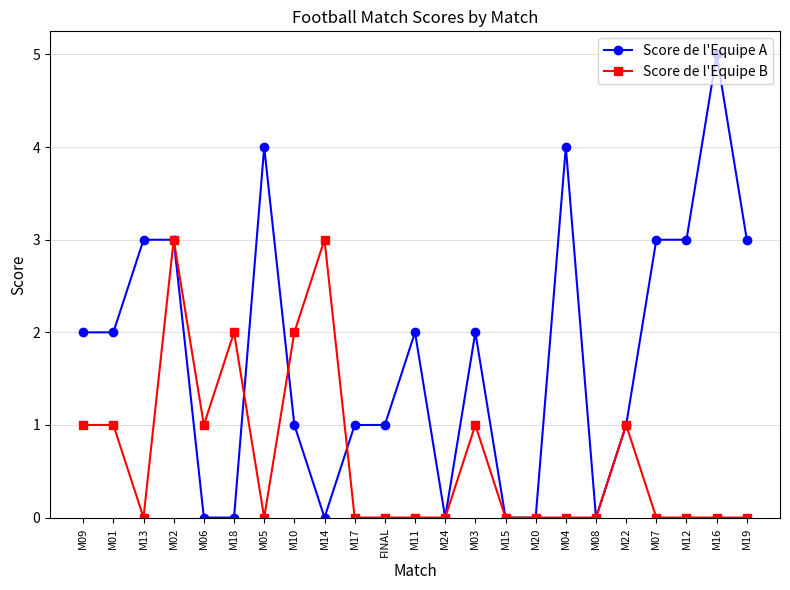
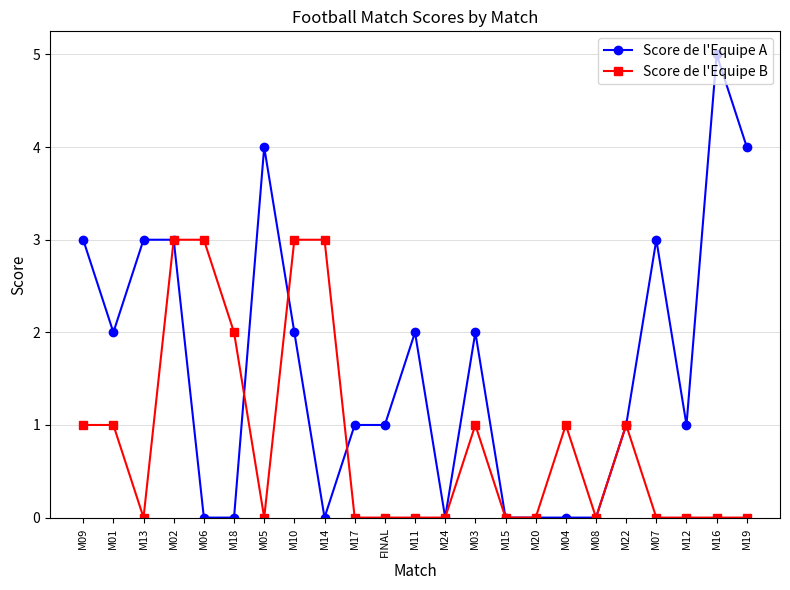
Score de l'Equipe A, M09: 2 -> 3
Score de l'Equipe B, M06: 1 -> 3
Score de l'Equipe A, M10: 1 -> 2
Score de l'Equipe B, M10: 2 -> 3
Score de l'Equipe A, M04: 4 -> 0
Score de l'Equipe B, M04: 0 -> 1
Score de l'Equipe A, M12: 3 -> 1
Score de l'Equipe A, M19: 3 -> 4
